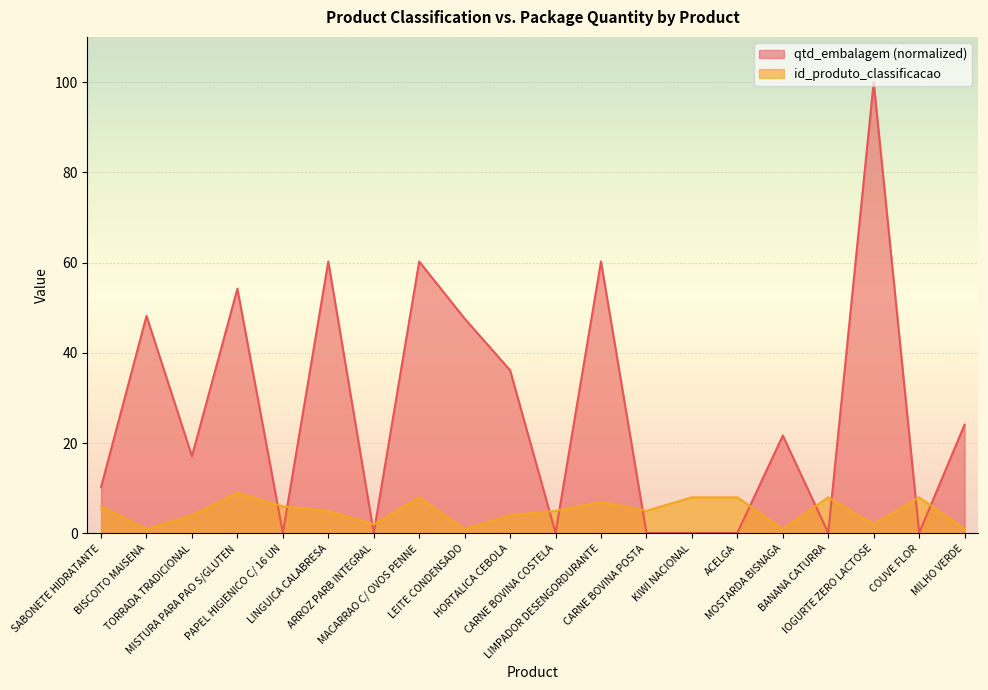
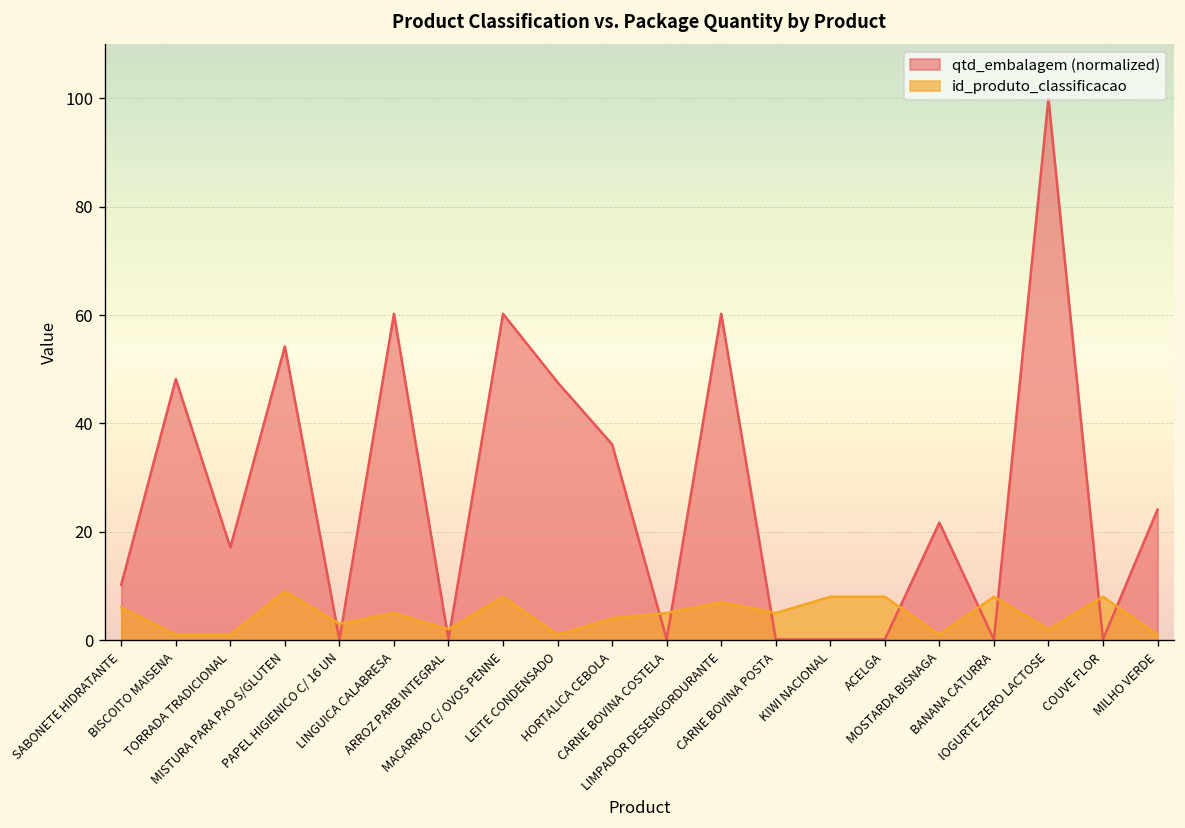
id_produto_classificacao, TORRADA TRADICIONAL: 4 -> 1
id_produto_classificacao, PAPEL HIGIENICO C/ 16 UN: 6 -> 3
